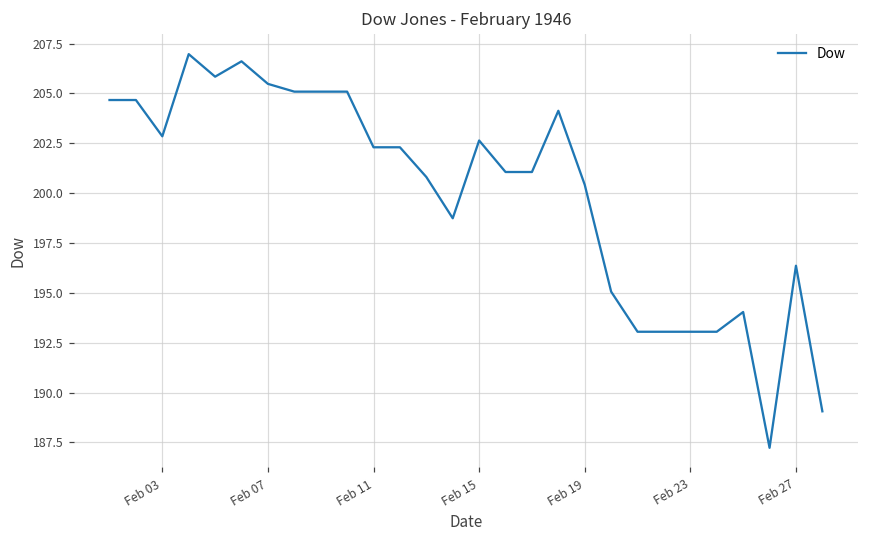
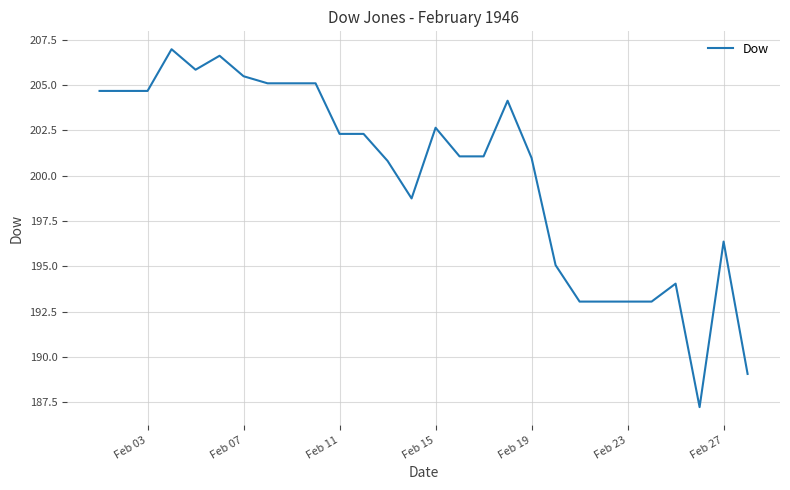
Feb 03: 202.9 -> 204.7
Feb 19: 200.4 -> 201.0
